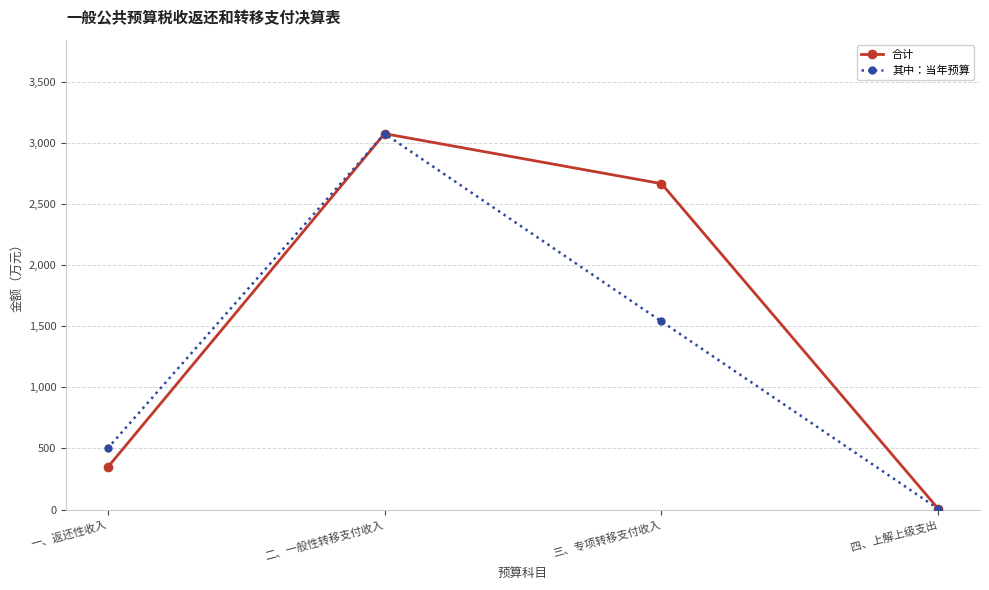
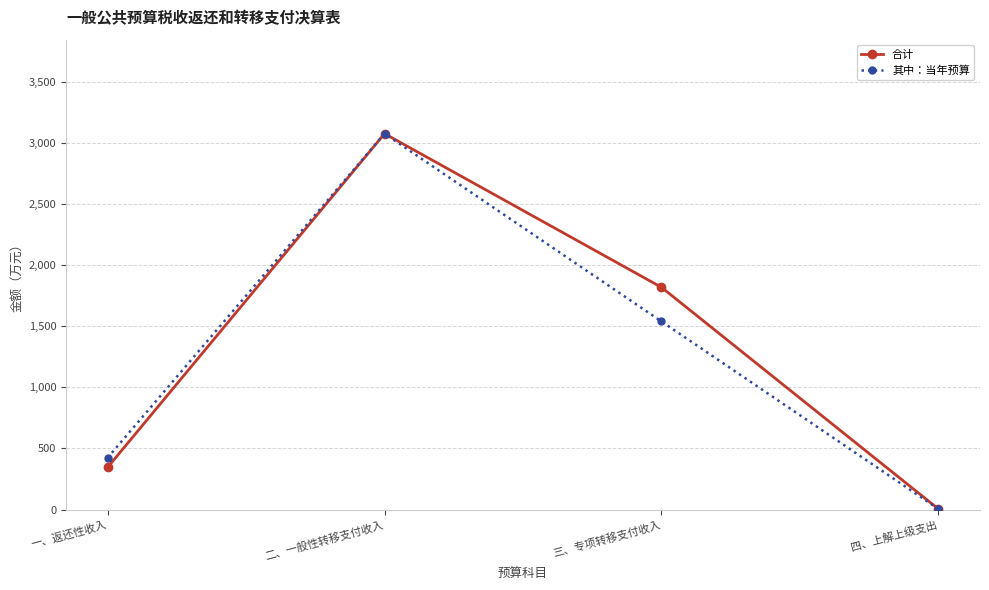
其中：当年预算, 一、返还性收入: 500 -> 420
合计, 三、专项转移支付收入: 2,670 -> 1,820
